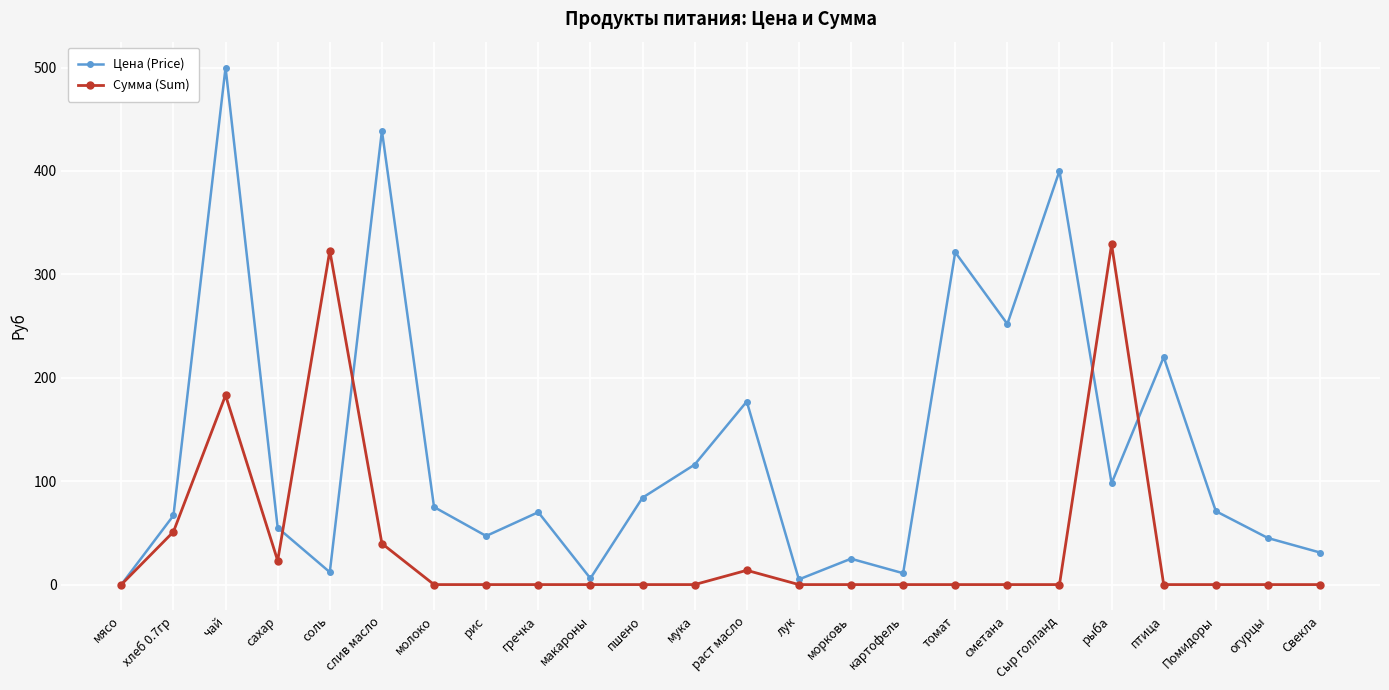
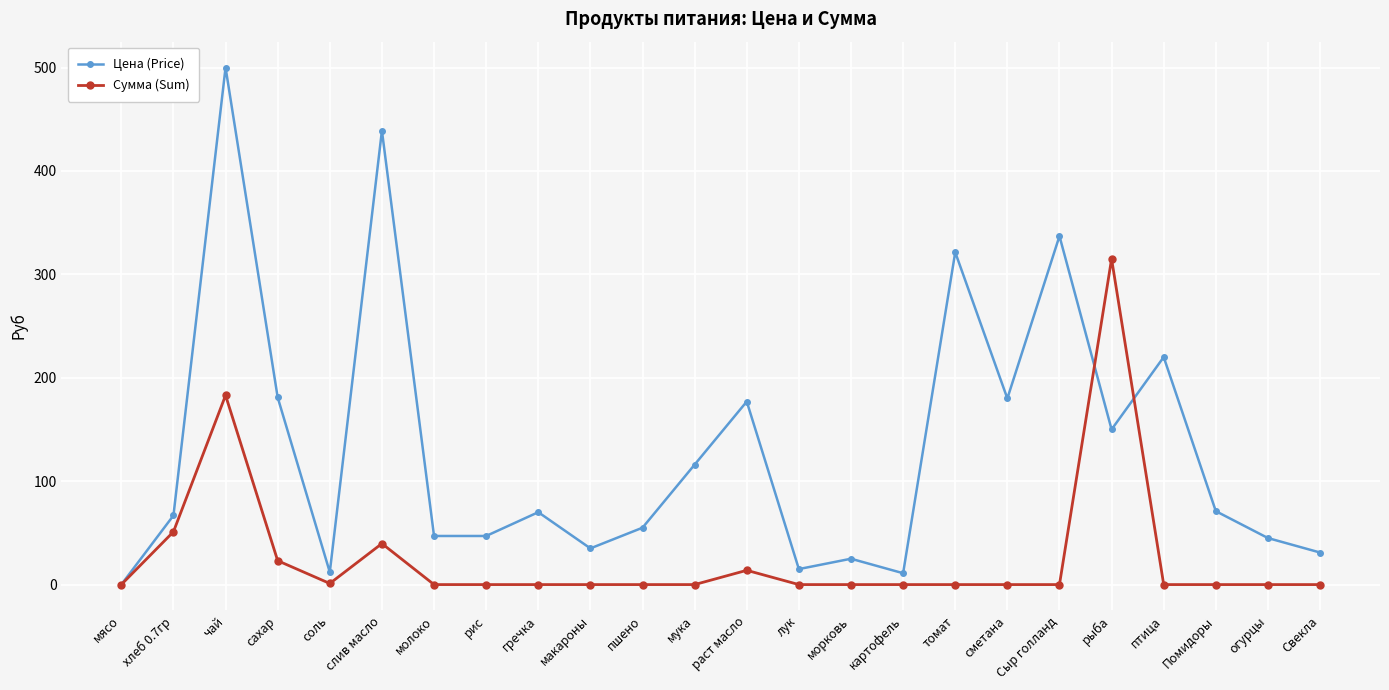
Цена (Price), сахар: 55 -> 181
Сумма (Sum), соль: 323 -> 1
Цена (Price), молоко: 75 -> 47
Цена (Price), макароны: 6 -> 35
Цена (Price), пшено: 84 -> 55
Цена (Price), лук: 5 -> 15
Цена (Price), сметана: 252 -> 180
Цена (Price), Сыр голланд: 400 -> 337
Цена (Price), рыба: 98 -> 150
Сумма (Sum), рыба: 329 -> 315
